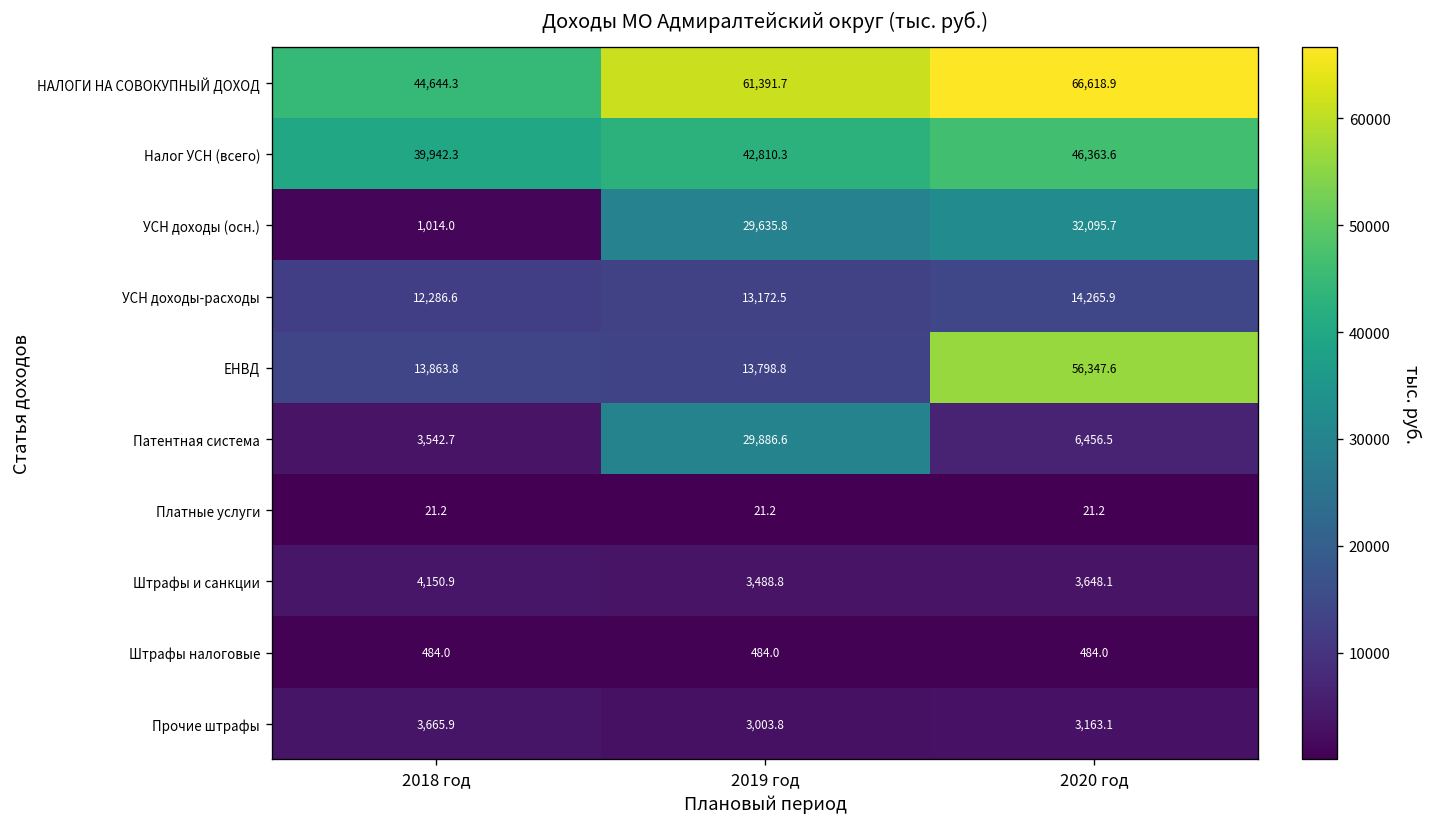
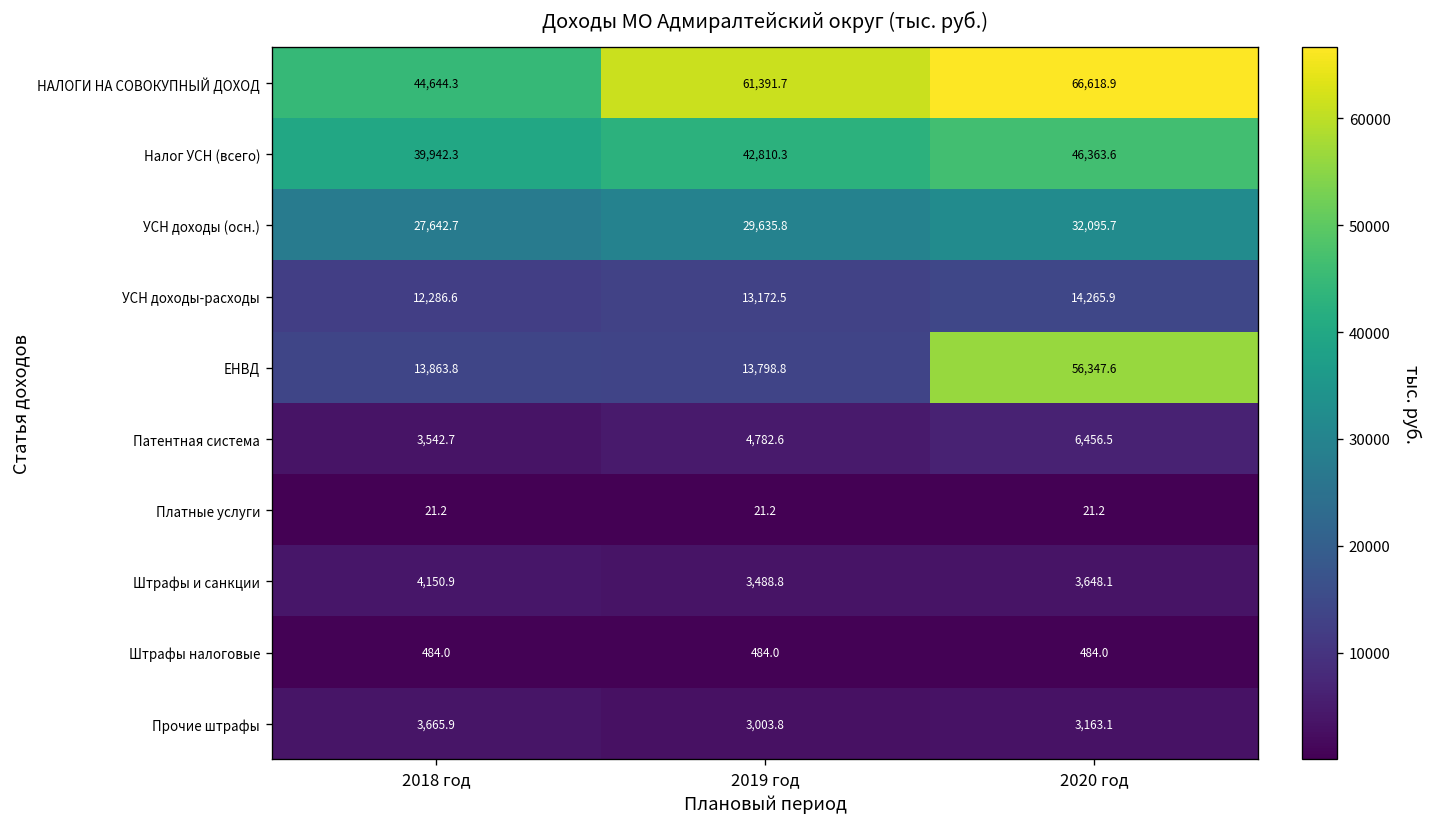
УСН доходы (осн.), 2018 год: 1,014.0 -> 27,642.7
Патентная система, 2019 год: 29,886.6 -> 4,782.6
